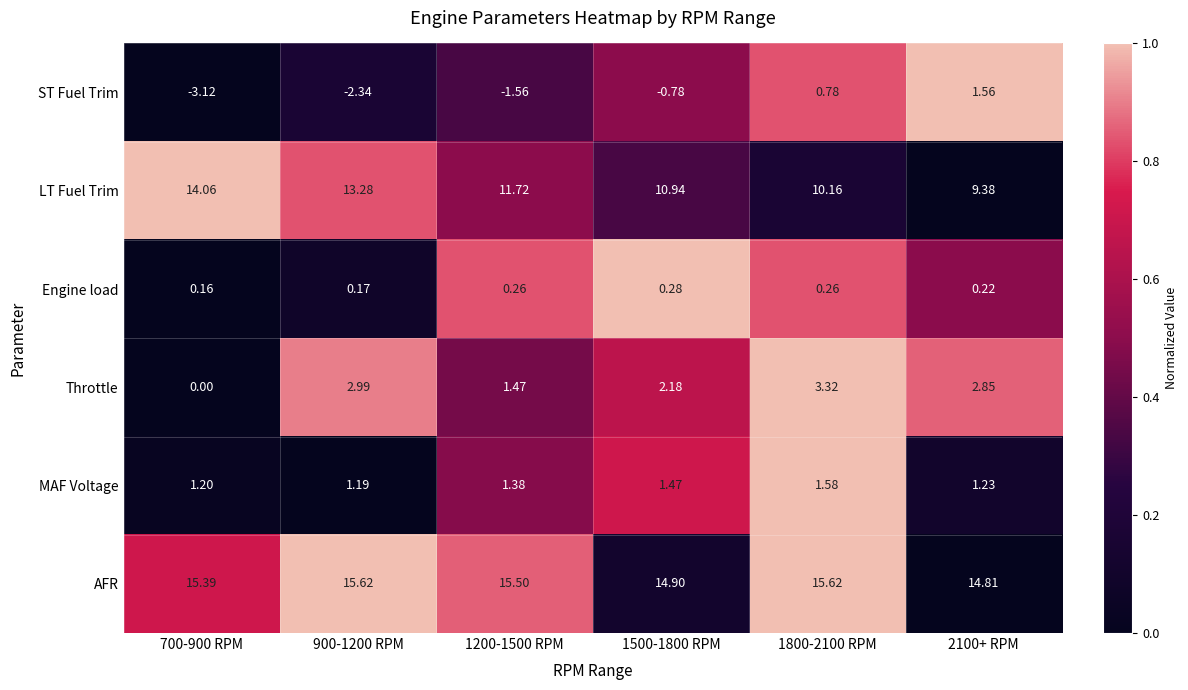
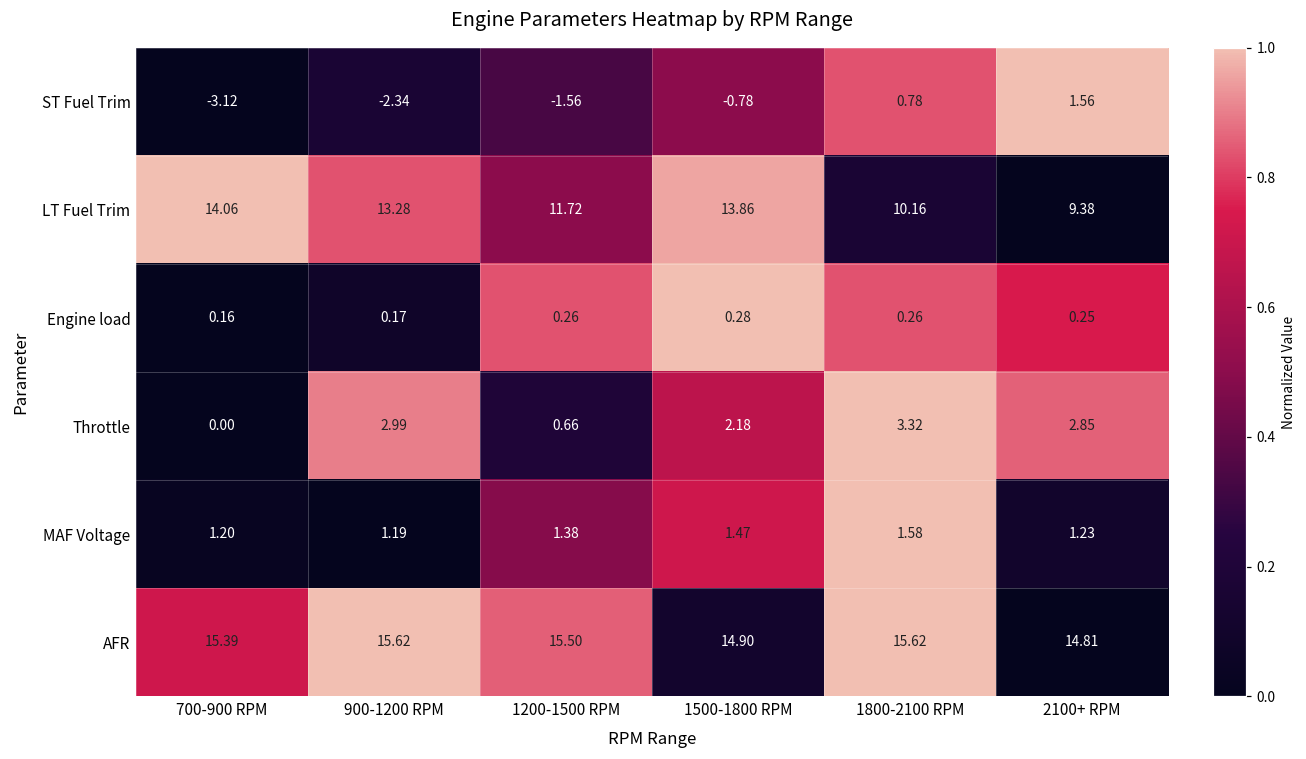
LT Fuel Trim, 1500-1800 RPM: 10.94 -> 13.86
Engine load, 2100+ RPM: 0.22 -> 0.25
Throttle, 1200-1500 RPM: 1.47 -> 0.66
